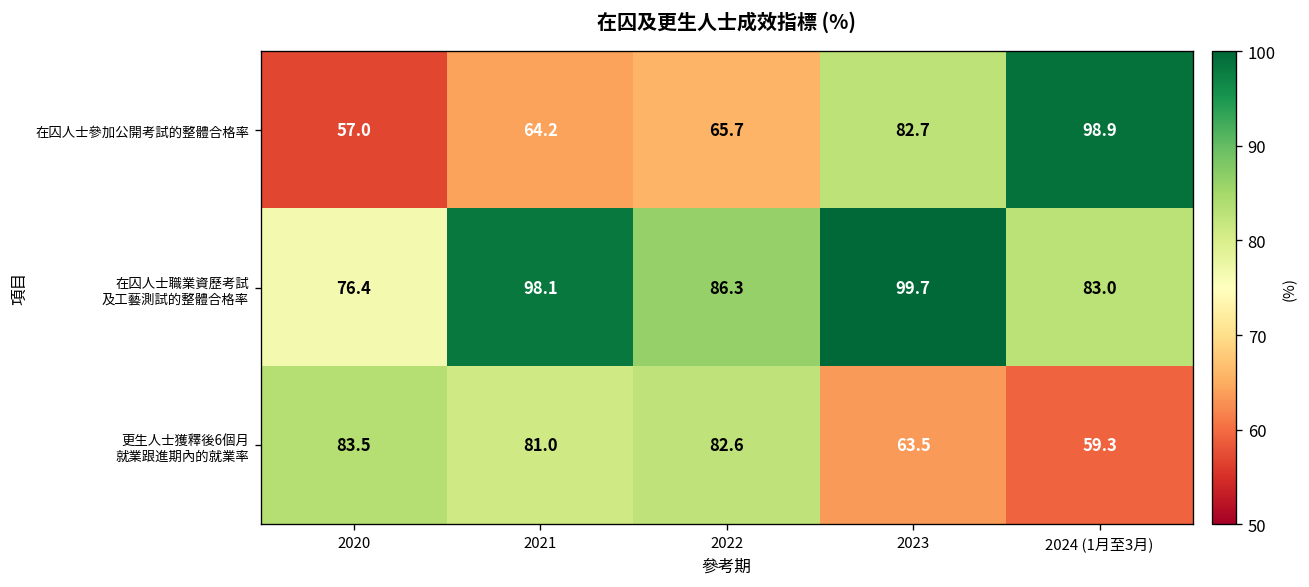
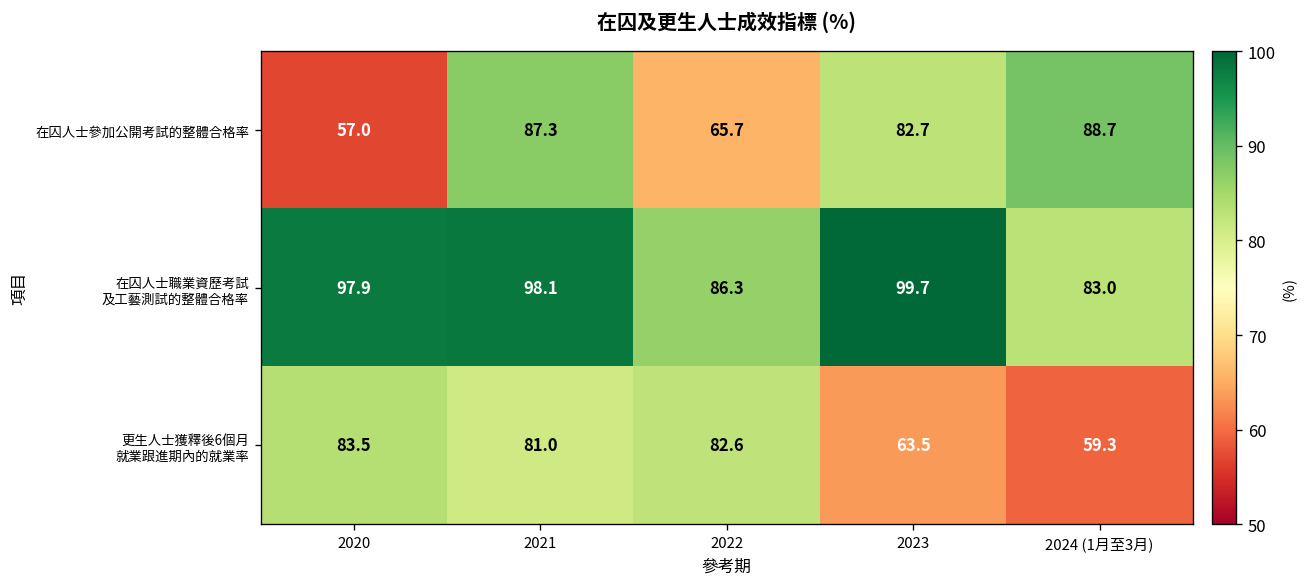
在囚人士參加公開考試的整體合格率, 2021: 64.2 -> 87.3
在囚人士參加公開考試的整體合格率, 2024 (1月至3月): 98.9 -> 88.7
在囚人士職業資歷考試 及工藝測試的整體合格率, 2020: 76.4 -> 97.9
